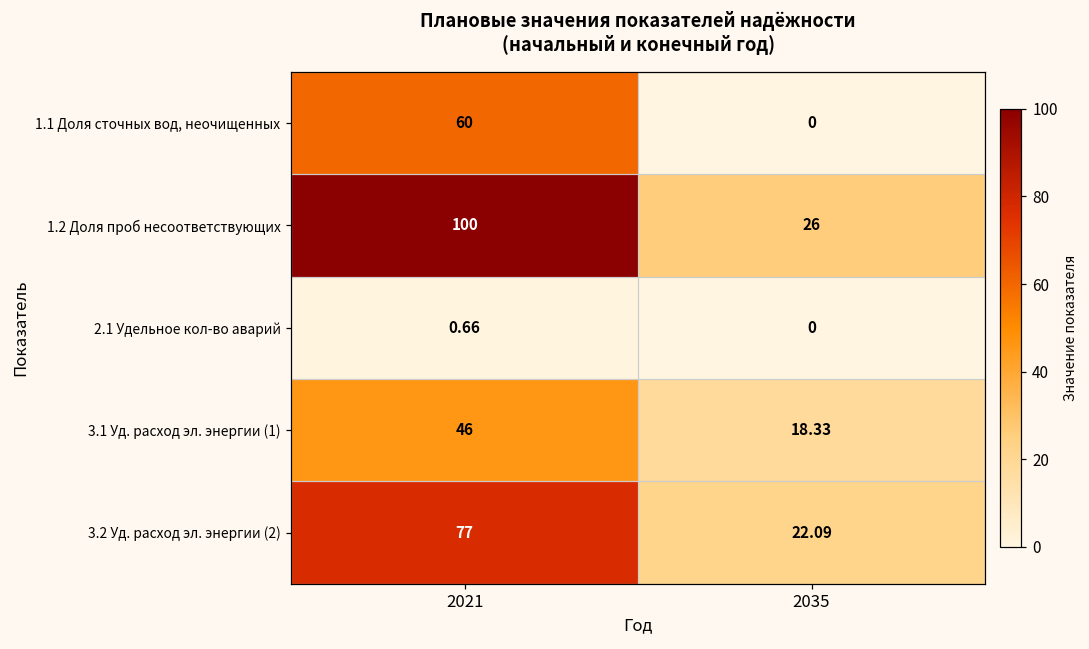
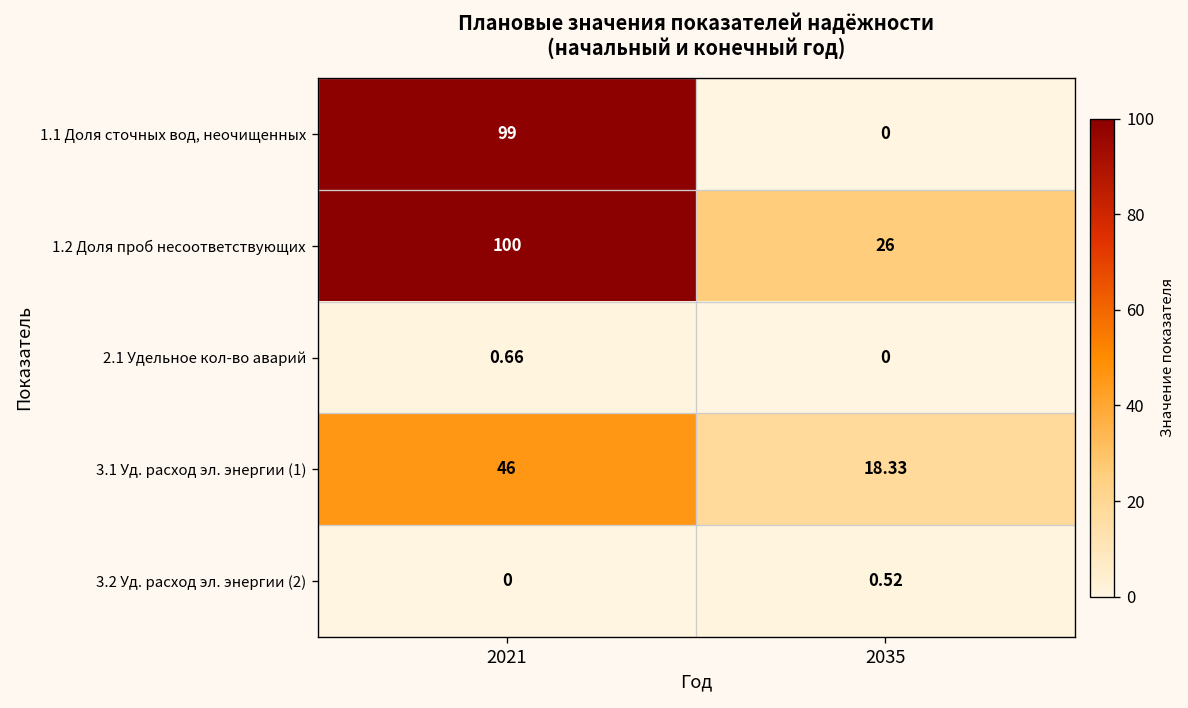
1.1 Доля сточных вод, неочищенных, 2021: 60 -> 99
3.2 Уд. расход эл. энергии (2), 2021: 77 -> 0
3.2 Уд. расход эл. энергии (2), 2035: 22.09 -> 0.52
